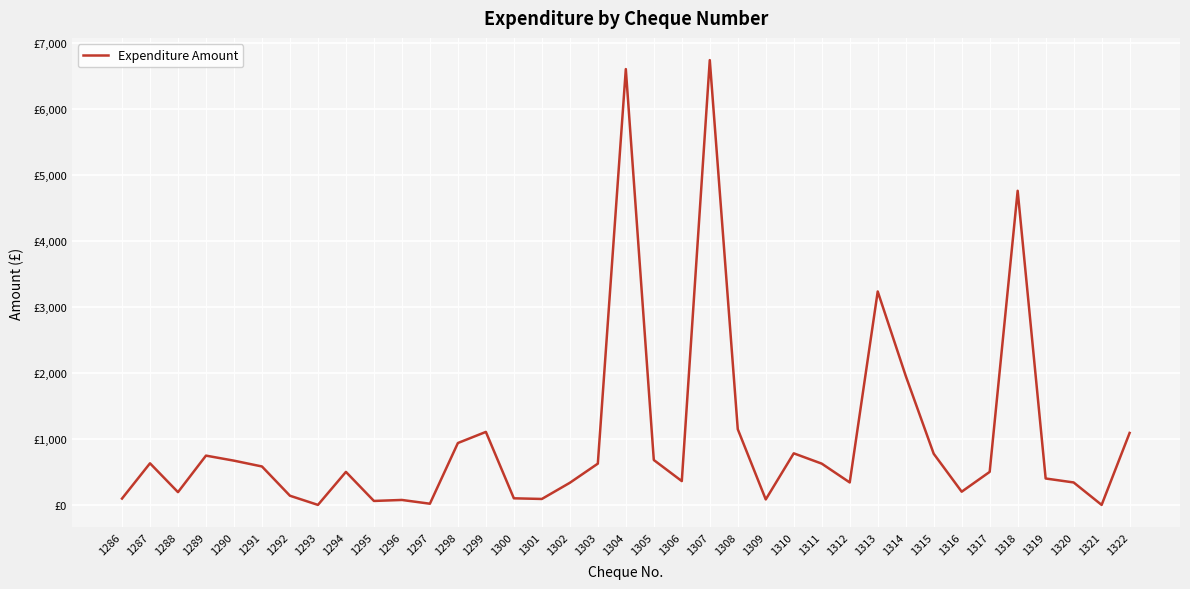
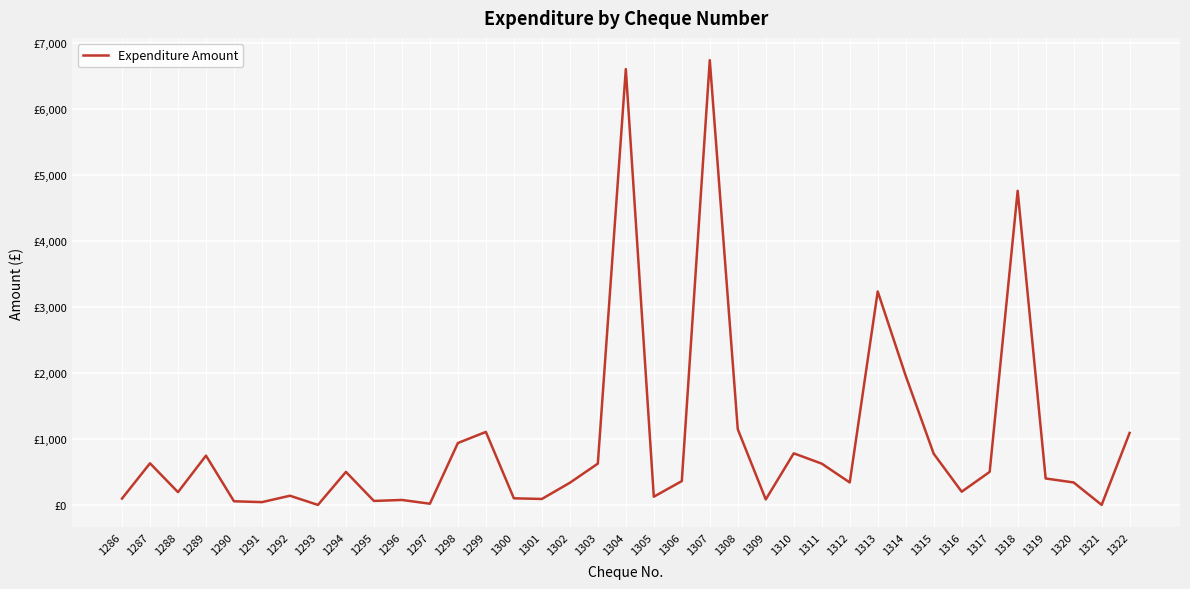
1290: £700 -> £100
1291: £600 -> £0
1305: £700 -> £100
